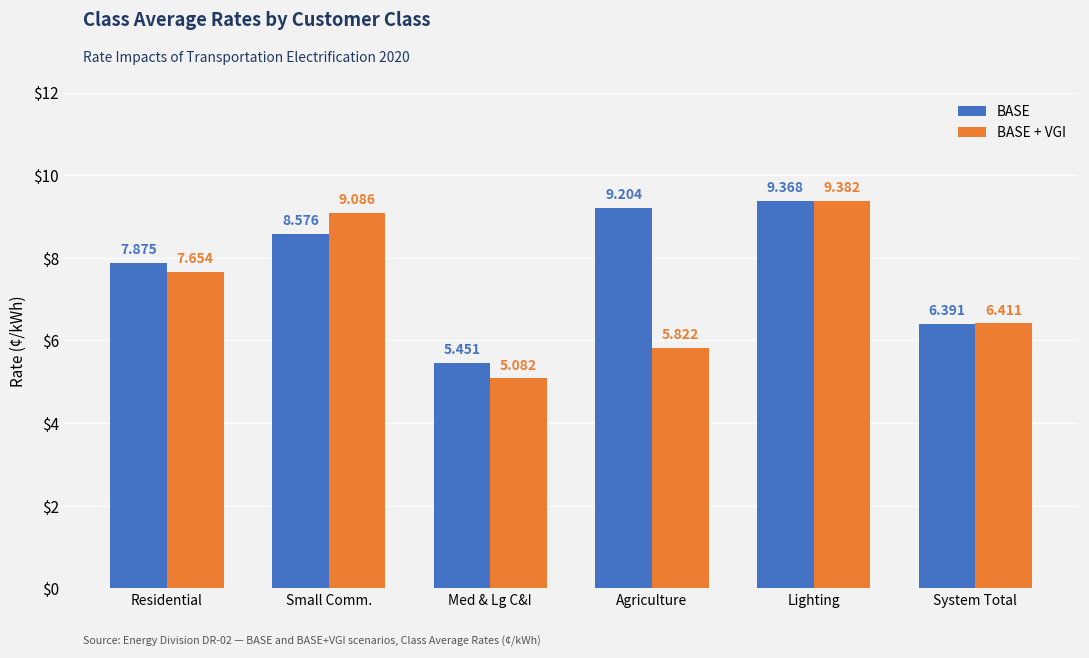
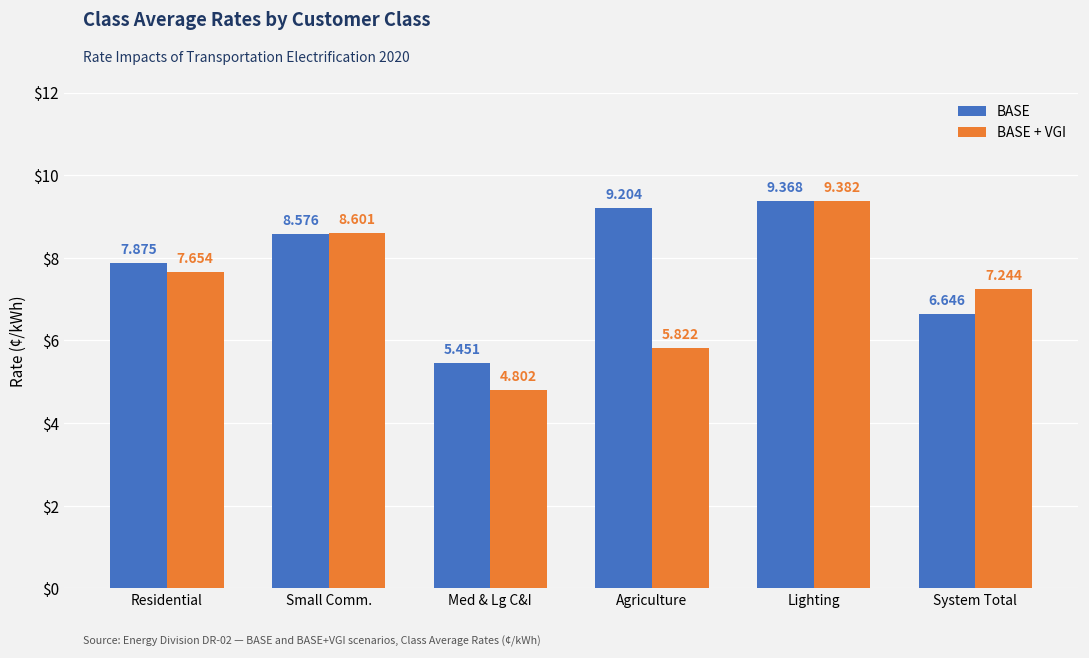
BASE + VGI, Small Comm.: 9.086 -> 8.601
BASE + VGI, Med & Lg C&I: 5.082 -> 4.802
BASE, System Total: 6.391 -> 6.646
BASE + VGI, System Total: 6.411 -> 7.244
